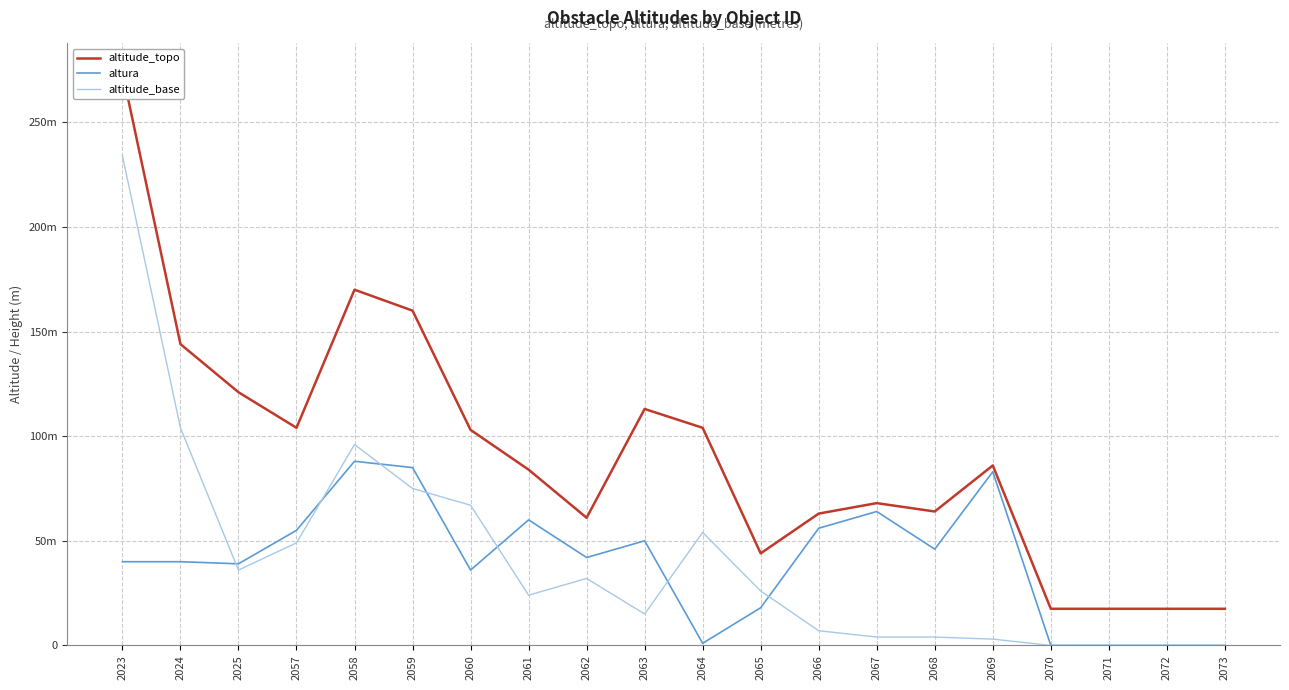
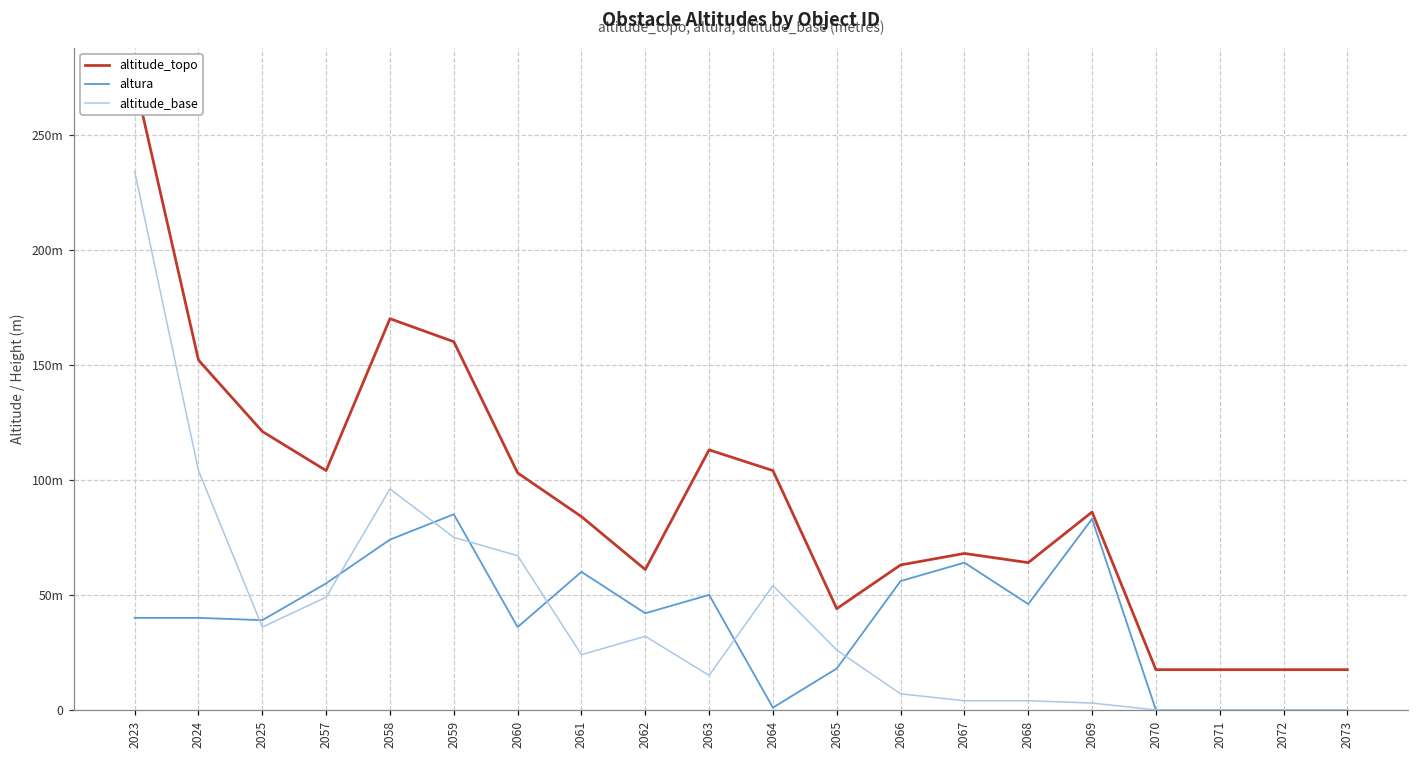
altitude_topo, 2024: 144m -> 152m
altura, 2058: 88m -> 74m
